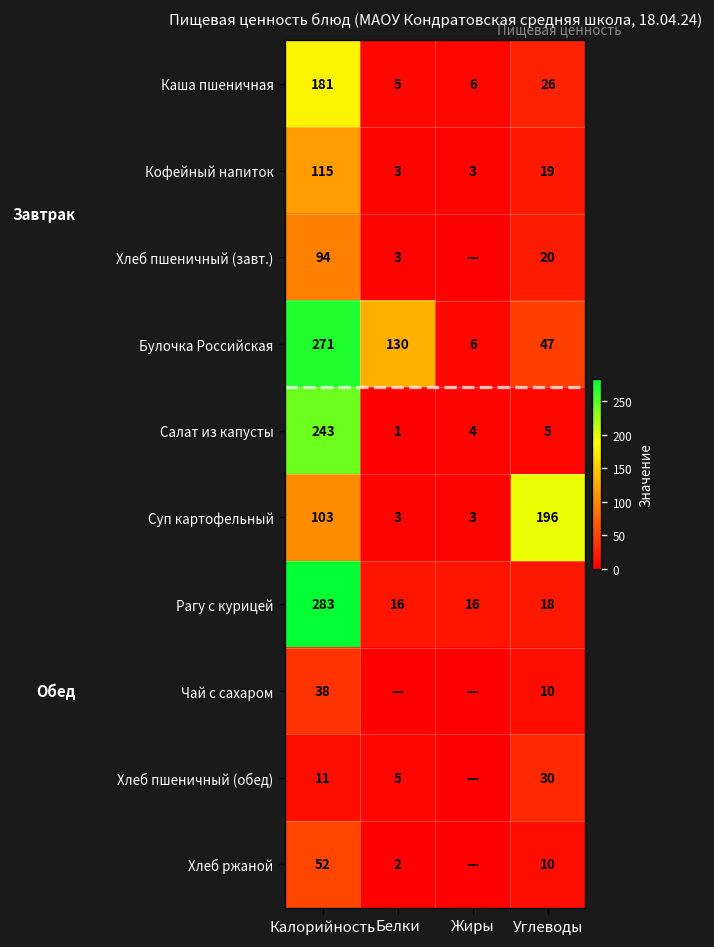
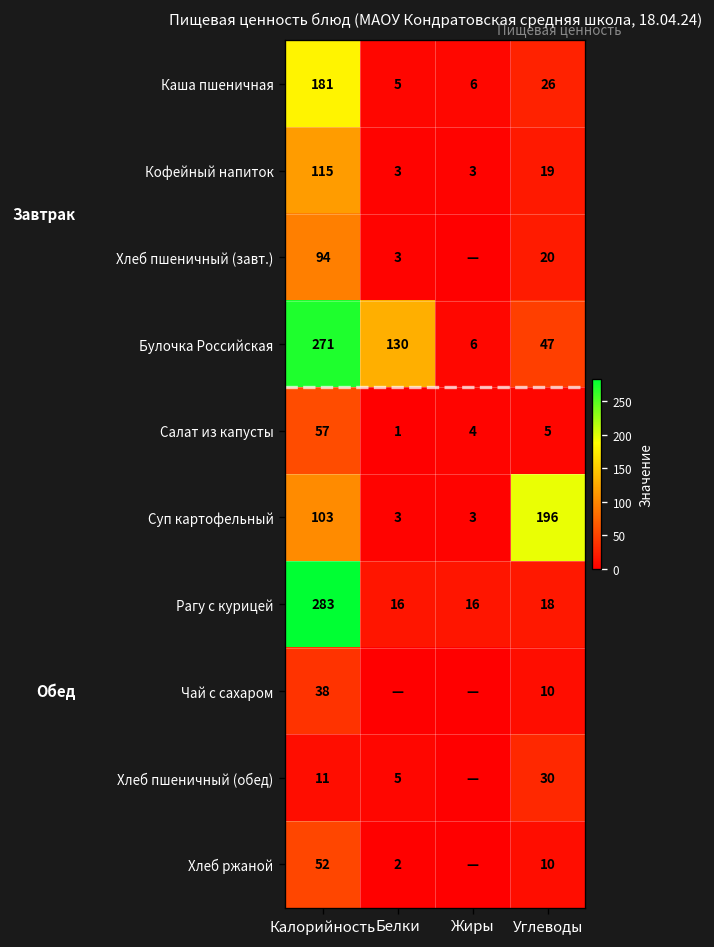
Салат из капусты, Калорийность: 243 -> 57
